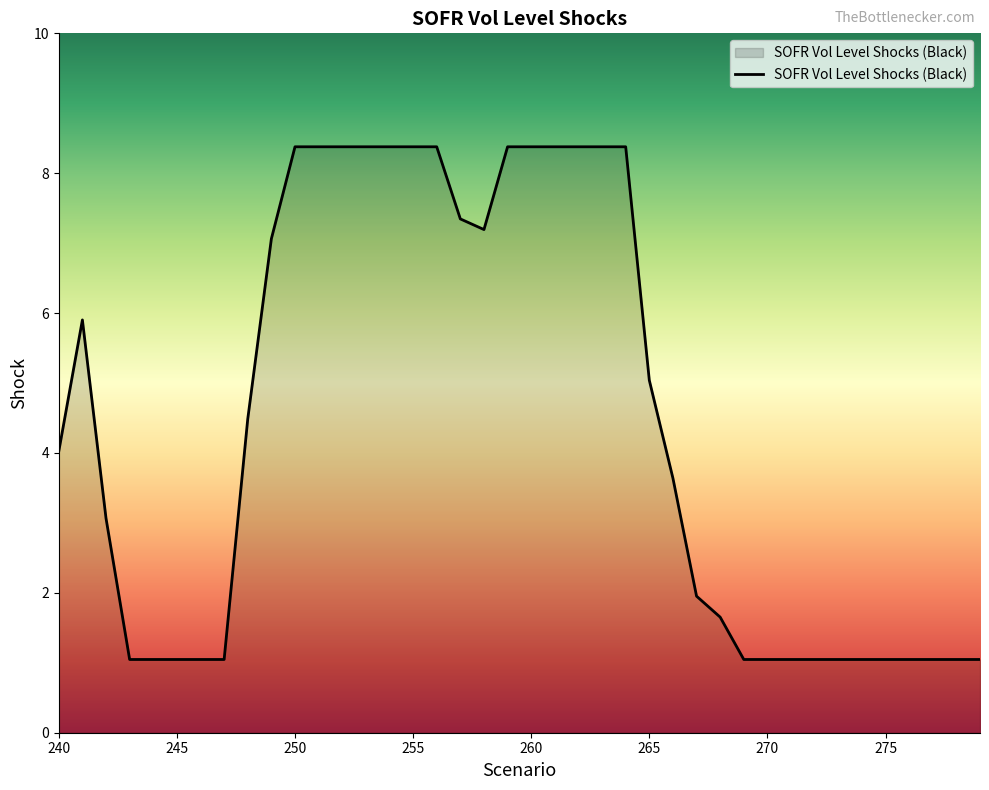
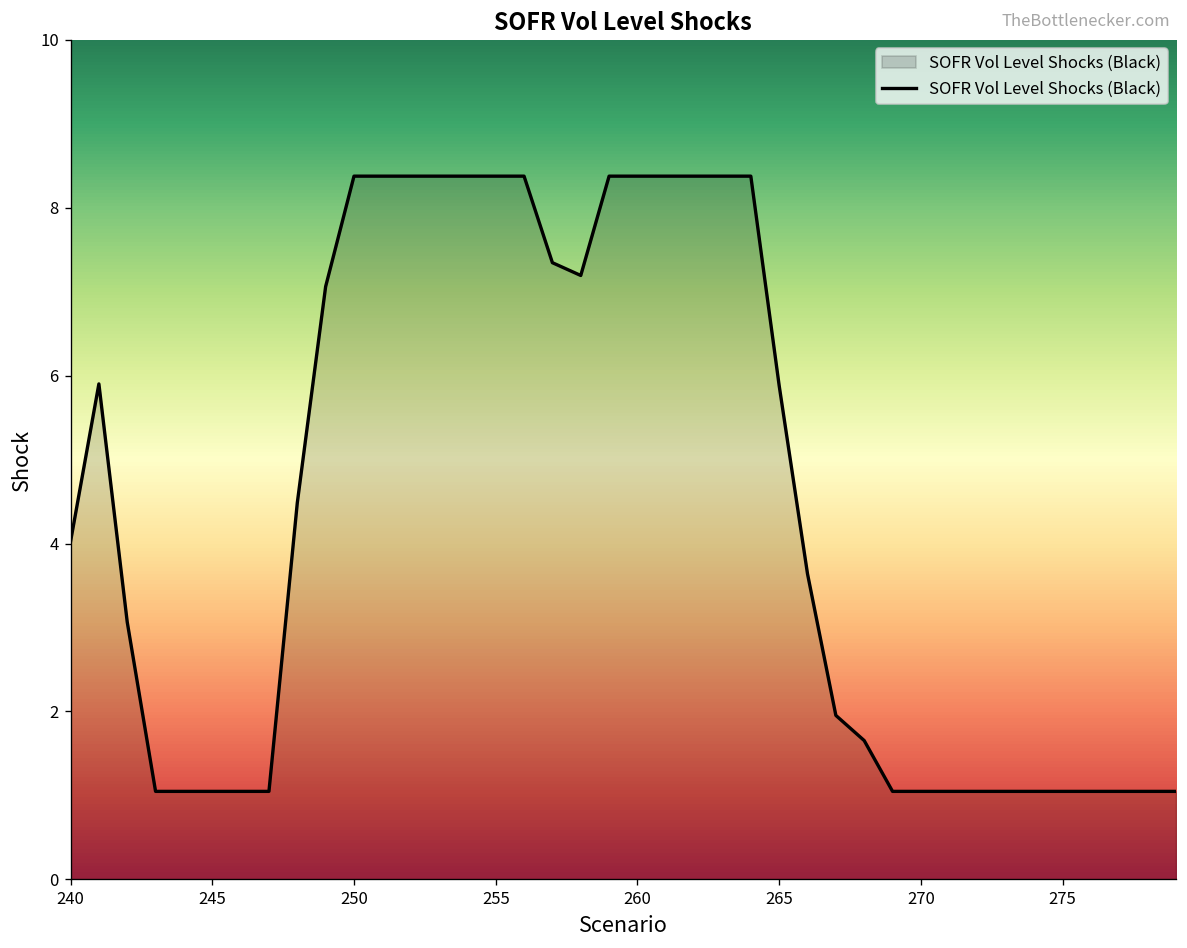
265: 5.0 -> 5.9
